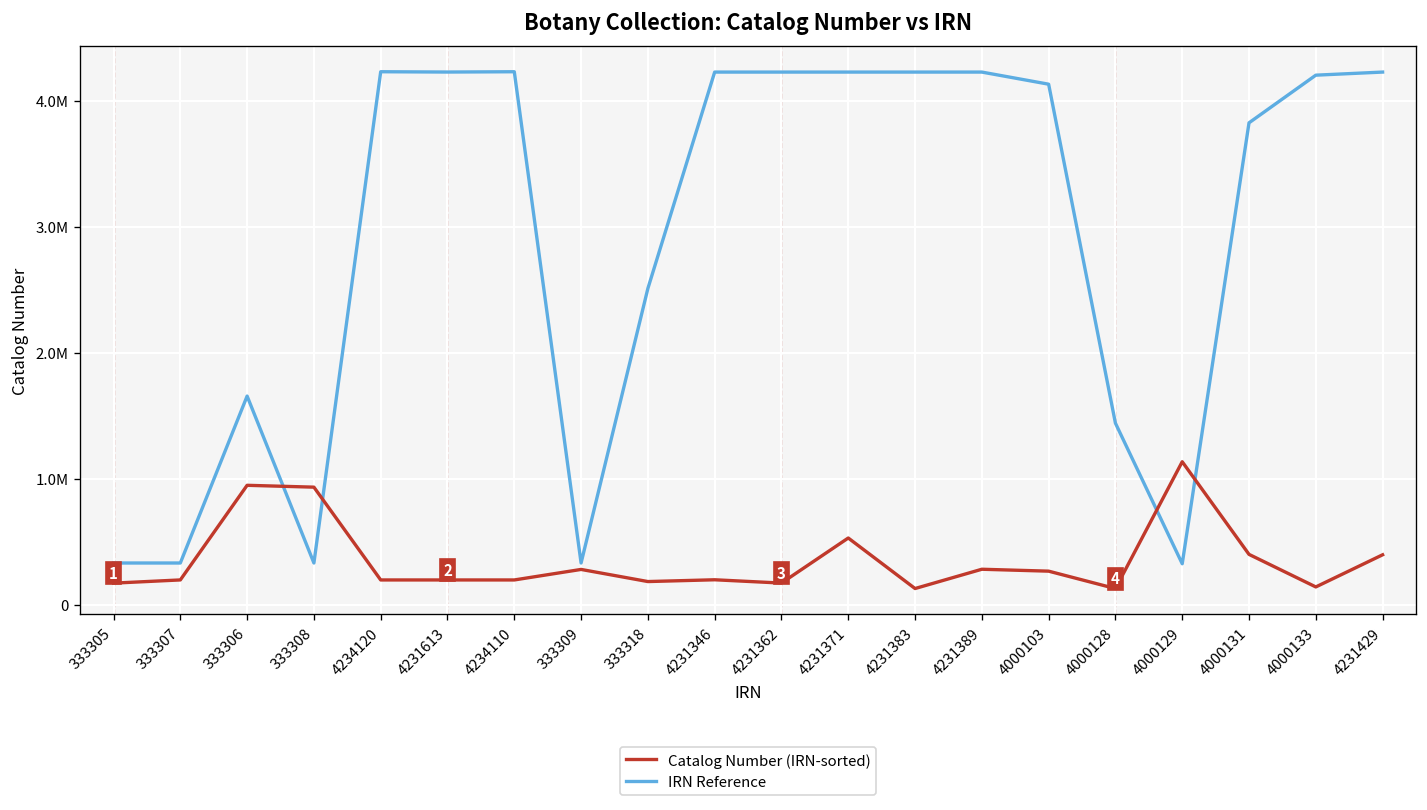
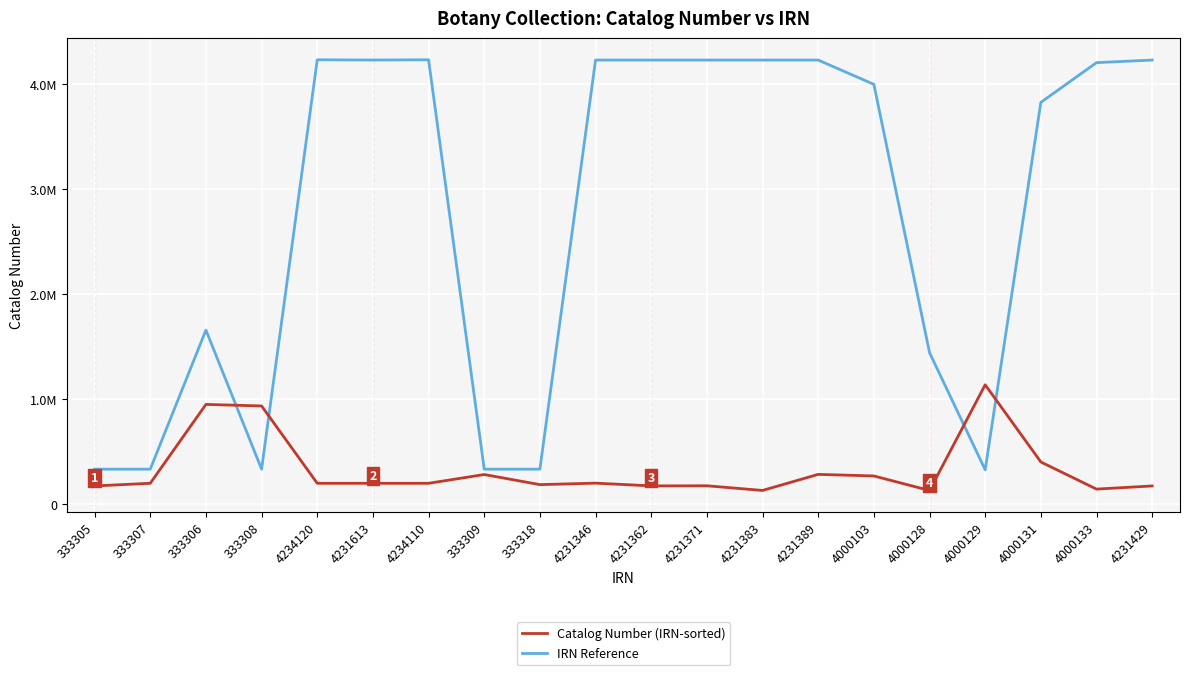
IRN Reference, 333318: 2510000 -> 330000
Catalog Number (IRN-sorted), 4231371: 530000 -> 180000
IRN Reference, 4000103: 4140000 -> 4000000
Catalog Number (IRN-sorted), 4231429: 400000 -> 170000
